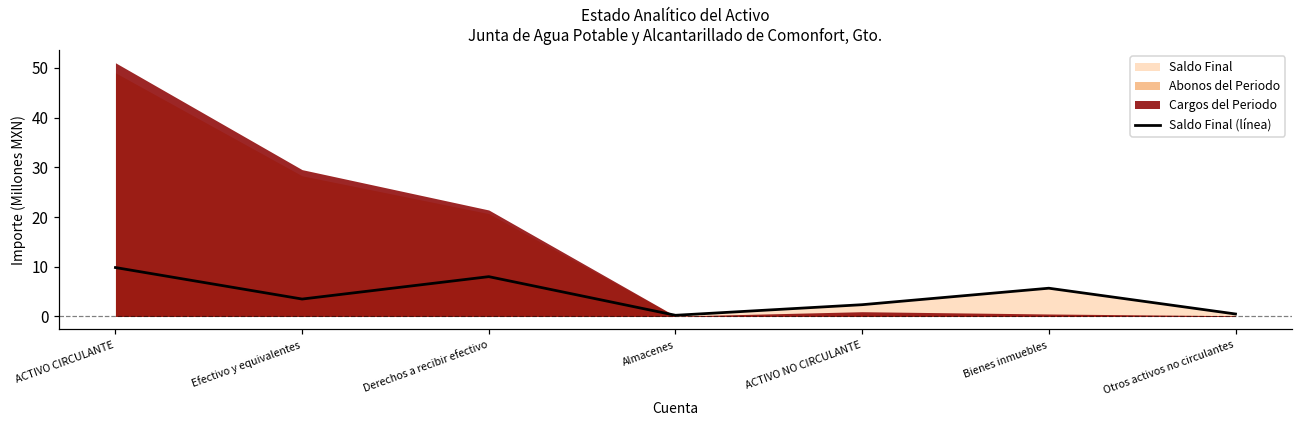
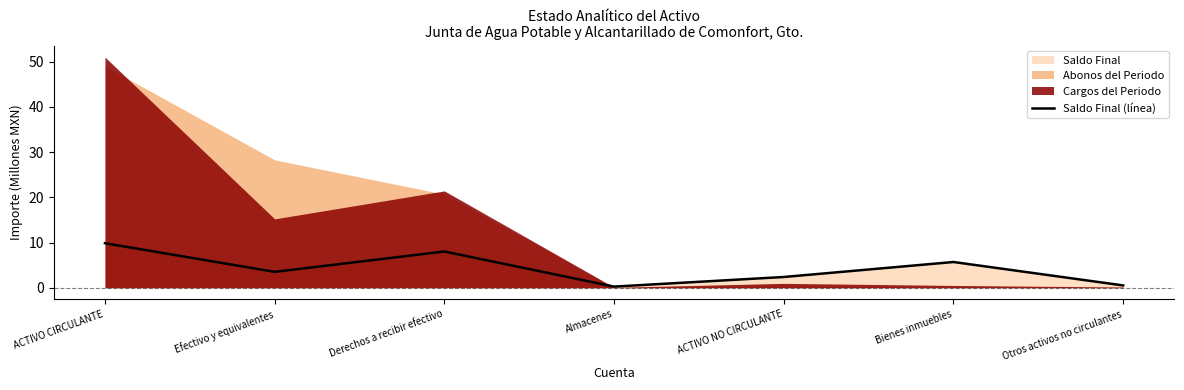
Cargos del Periodo, Efectivo y equivalentes: 30 -> 15
